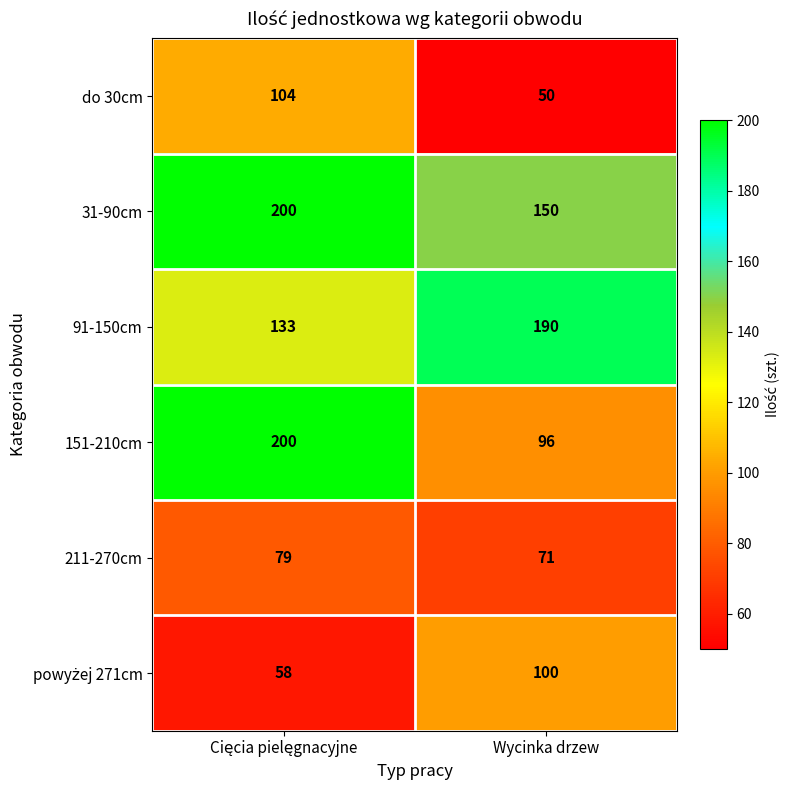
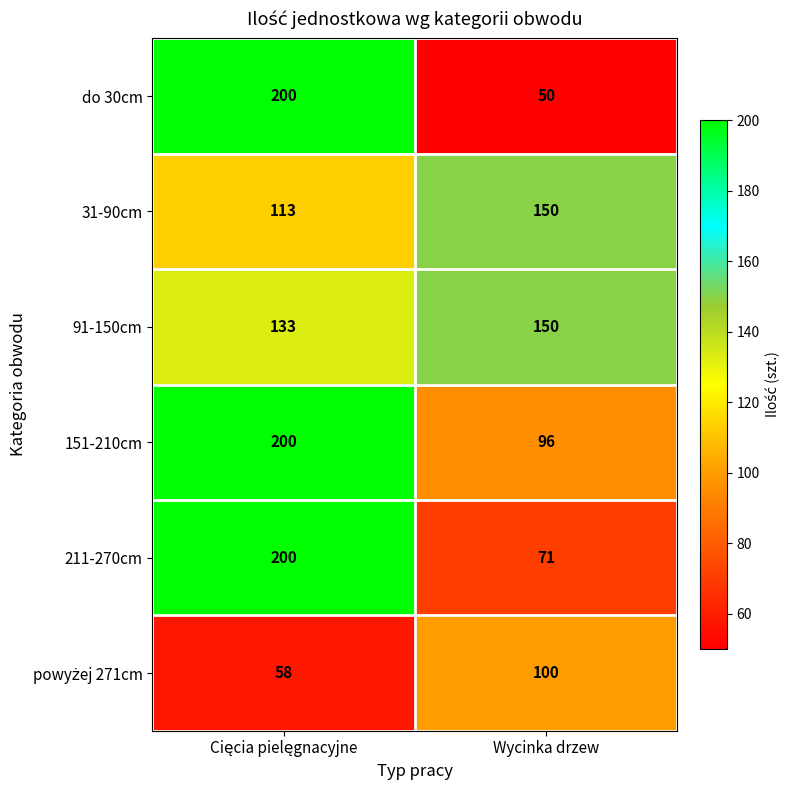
do 30cm, Cięcia pielęgnacyjne: 104 -> 200
31-90cm, Cięcia pielęgnacyjne: 200 -> 113
91-150cm, Wycinka drzew: 190 -> 150
211-270cm, Cięcia pielęgnacyjne: 79 -> 200
